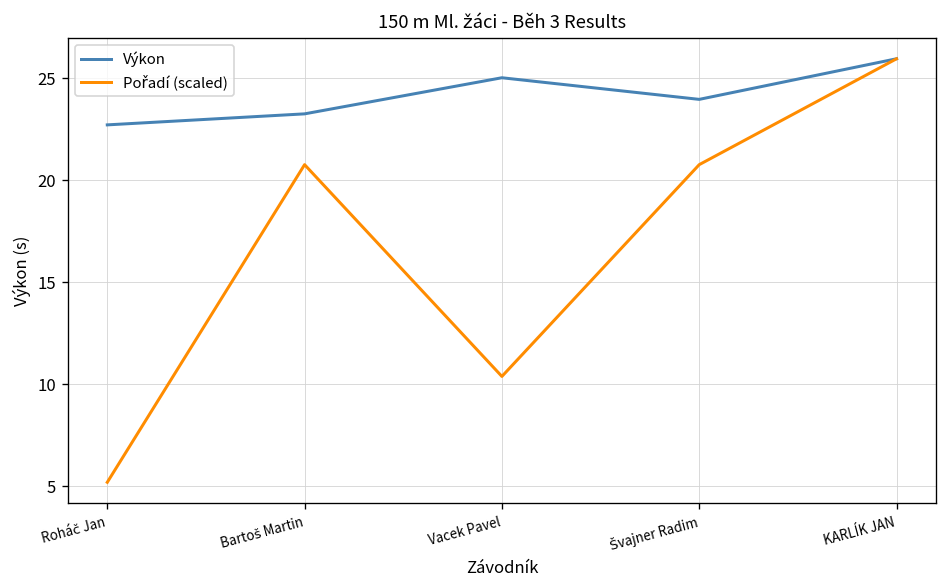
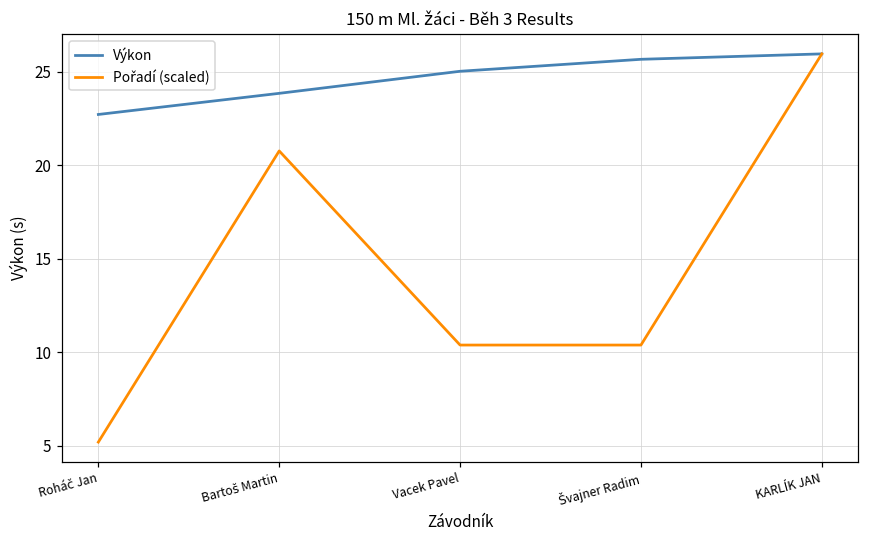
Výkon, Bartoš Martin: 23.3 -> 23.8
Výkon, Švajner Radim: 24.0 -> 25.7
Pořadí (scaled), Švajner Radim: 20.8 -> 10.4
